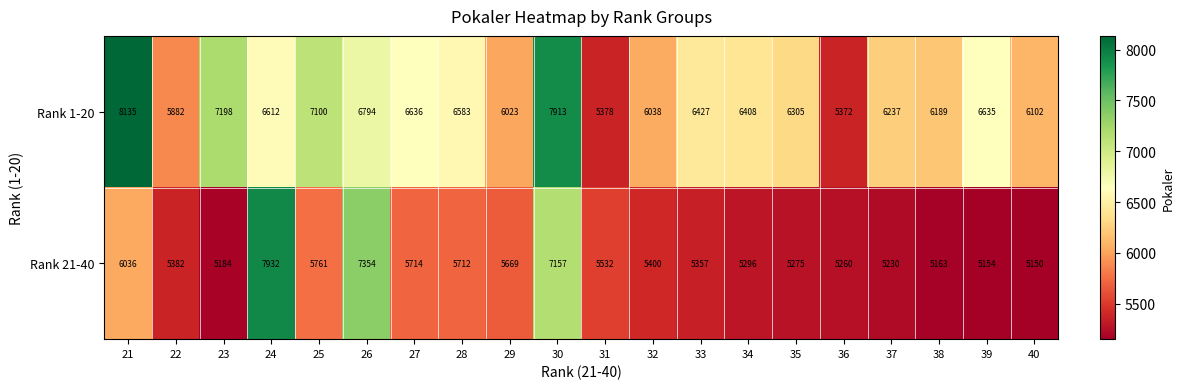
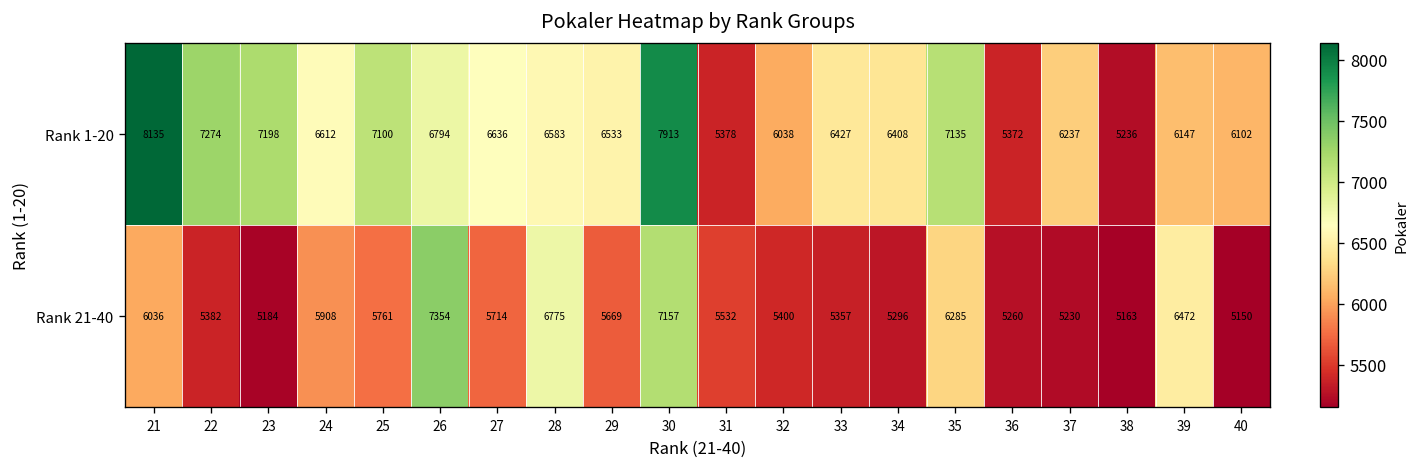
Rank 1-20, 22: 5882 -> 7274
Rank 1-20, 29: 6023 -> 6533
Rank 1-20, 35: 6305 -> 7135
Rank 1-20, 38: 6189 -> 5236
Rank 1-20, 39: 6635 -> 6147
Rank 21-40, 24: 7932 -> 5908
Rank 21-40, 28: 5712 -> 6775
Rank 21-40, 35: 5275 -> 6285
Rank 21-40, 39: 5154 -> 6472
